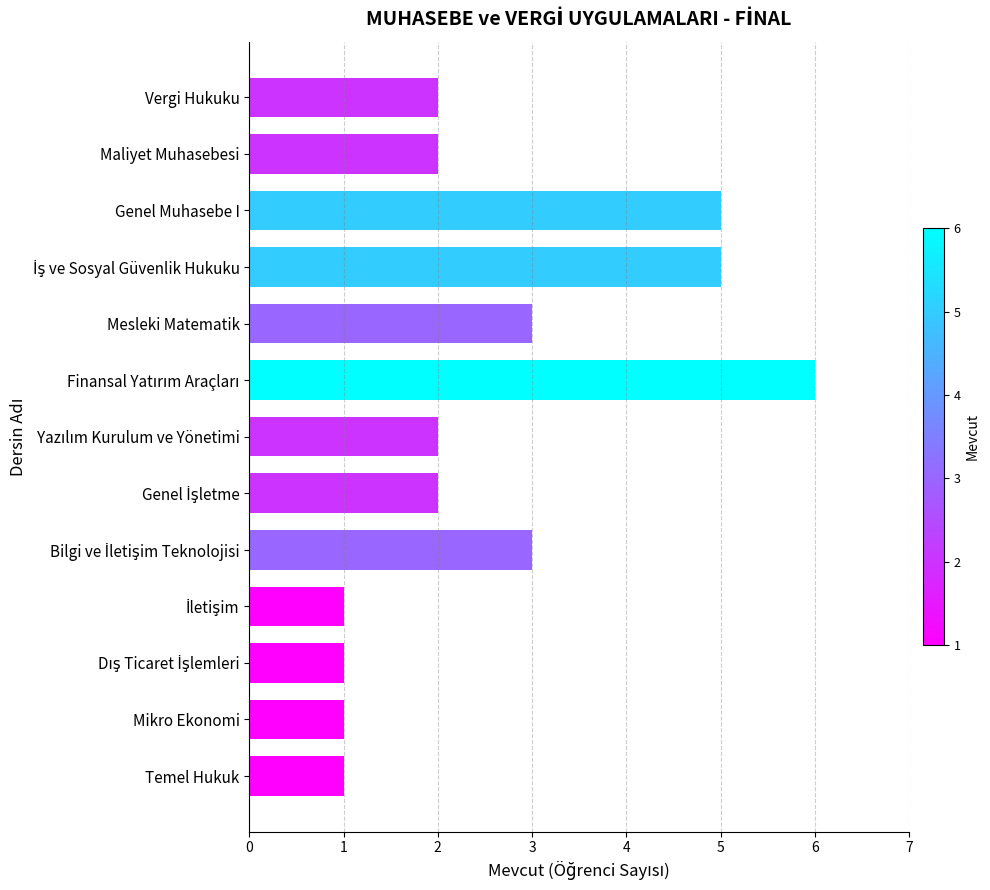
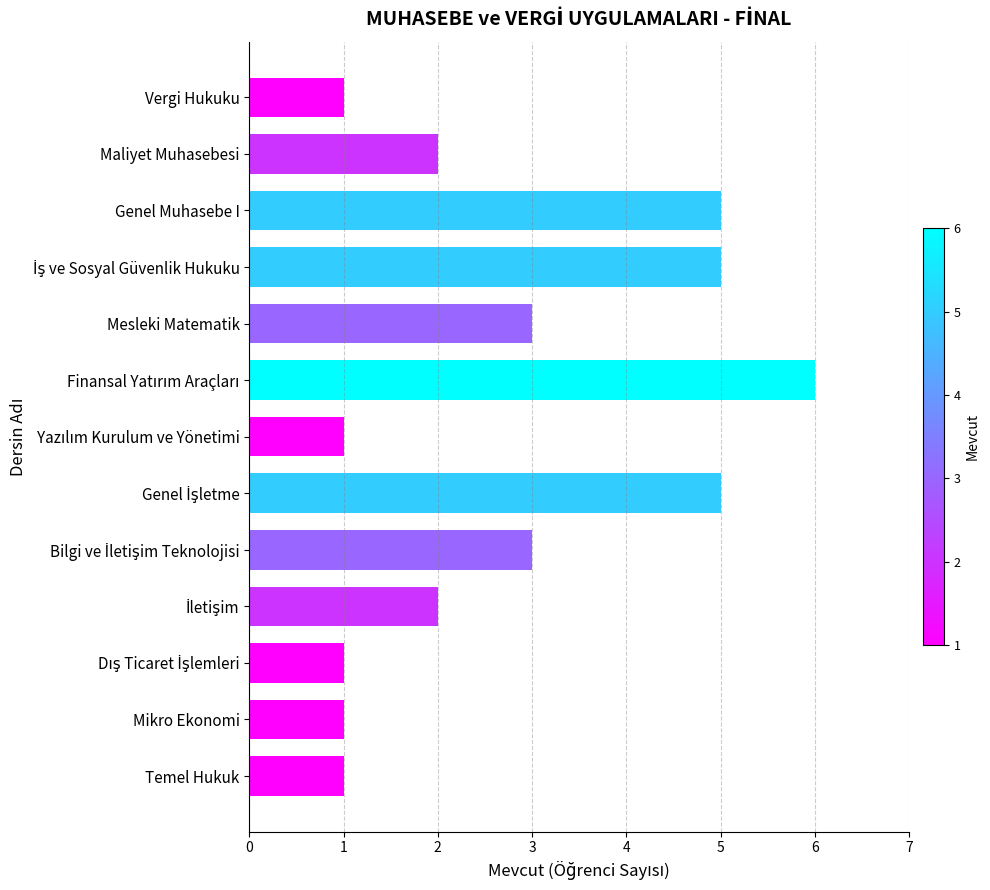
Vergi Hukuku: 2 -> 1
Yazılım Kurulum ve Yönetimi: 2 -> 1
Genel İşletme: 2 -> 5
İletişim: 1 -> 2
